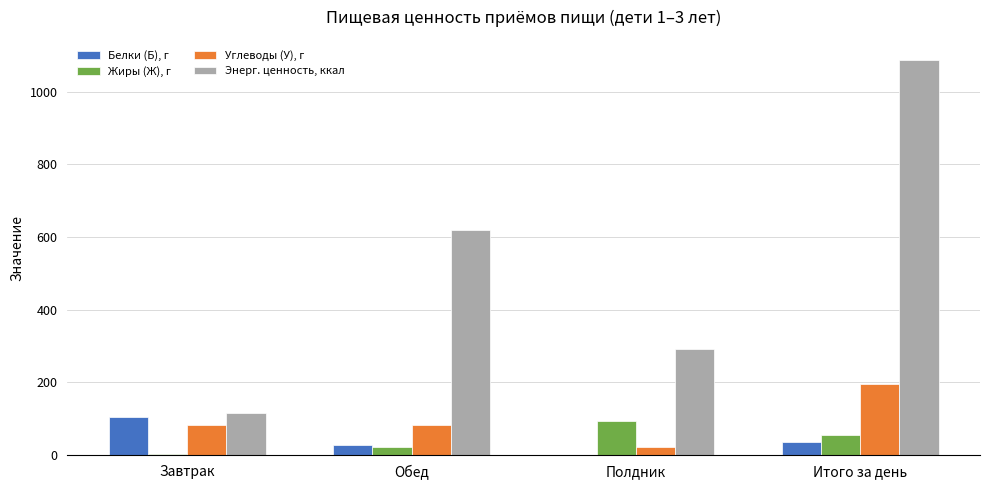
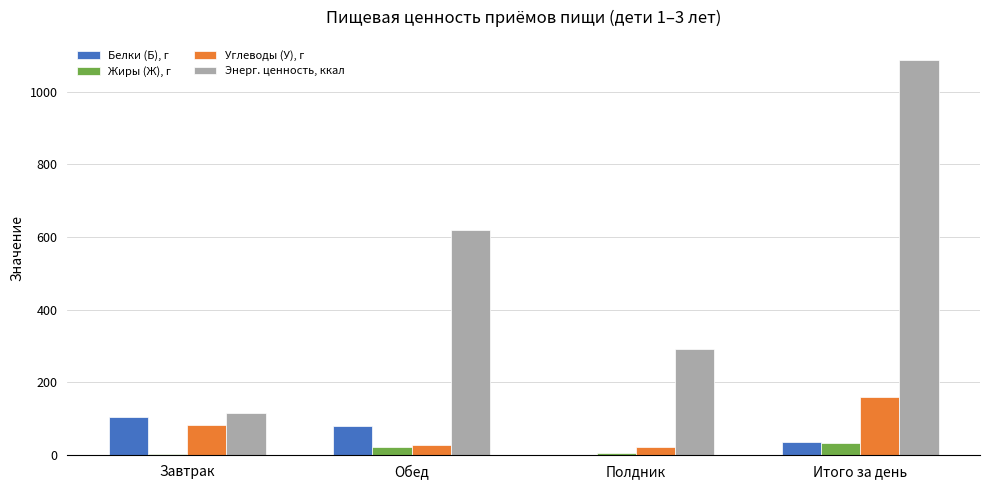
Белки (Б), г, Обед: 30 -> 80
Углеводы (У), г, Обед: 80 -> 30
Жиры (Ж), г, Полдник: 90 -> 10
Жиры (Ж), г, Итого за день: 60 -> 30
Углеводы (У), г, Итого за день: 190 -> 160
